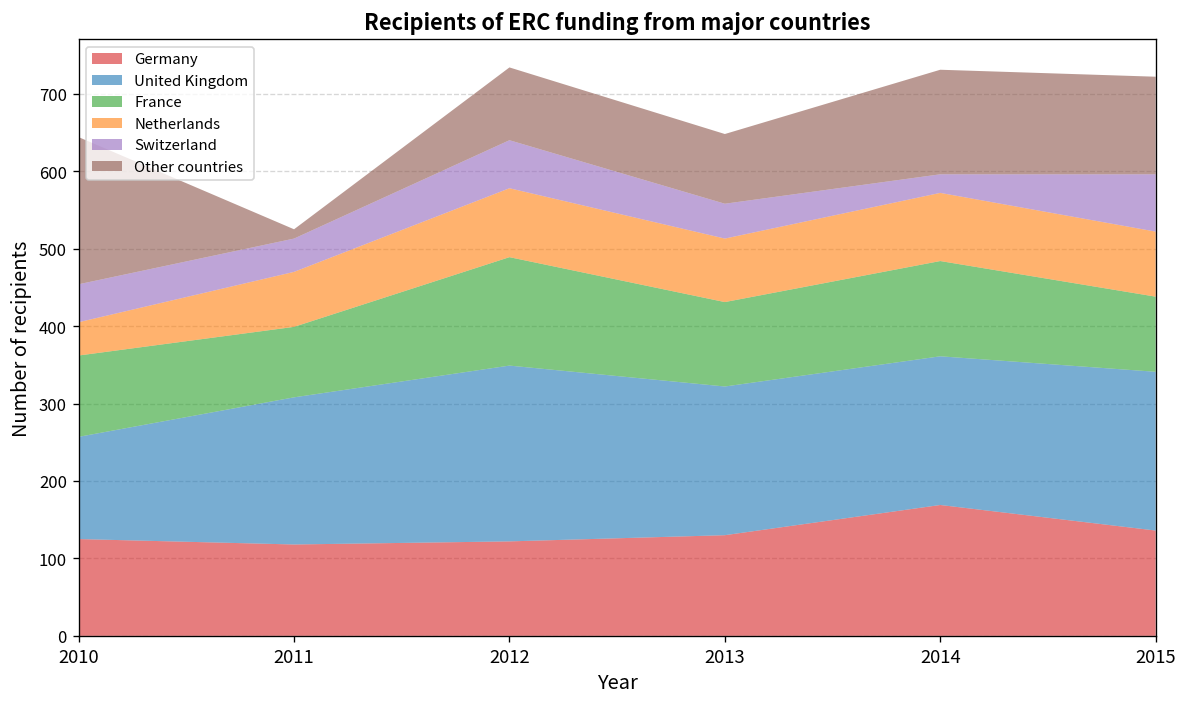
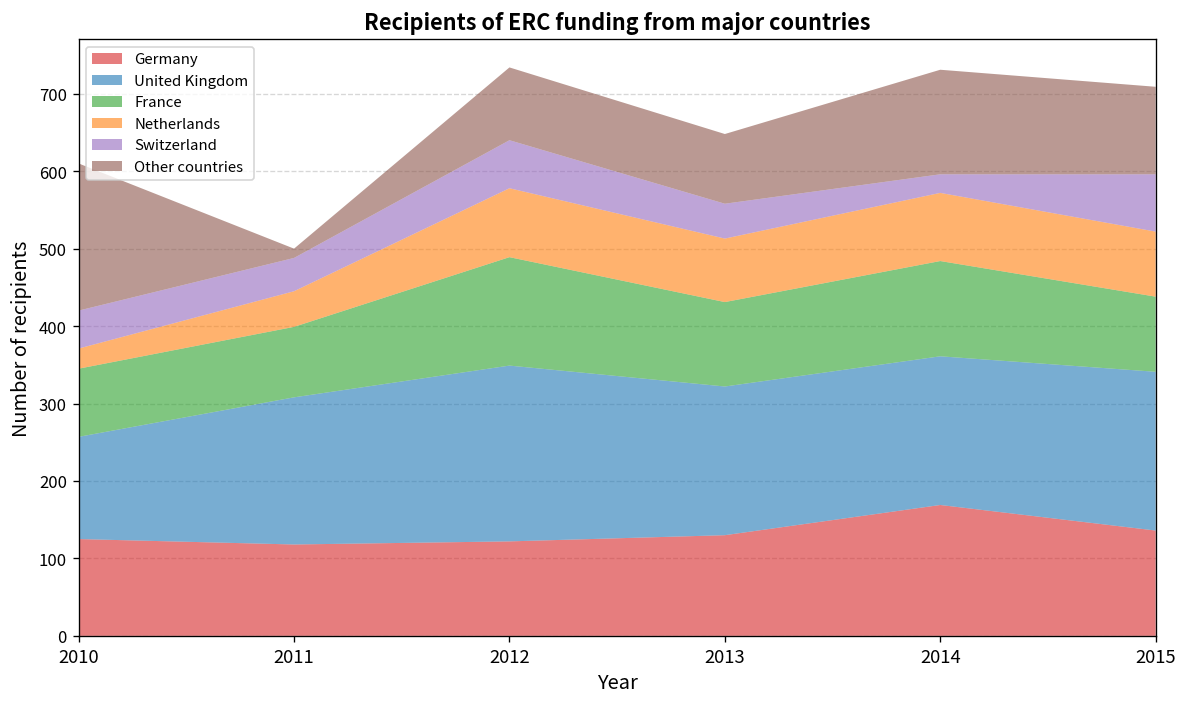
France, 2010: 110 -> 90
Netherlands, 2010: 40 -> 30
Netherlands, 2011: 70 -> 50
Other countries, 2015: 130 -> 110
